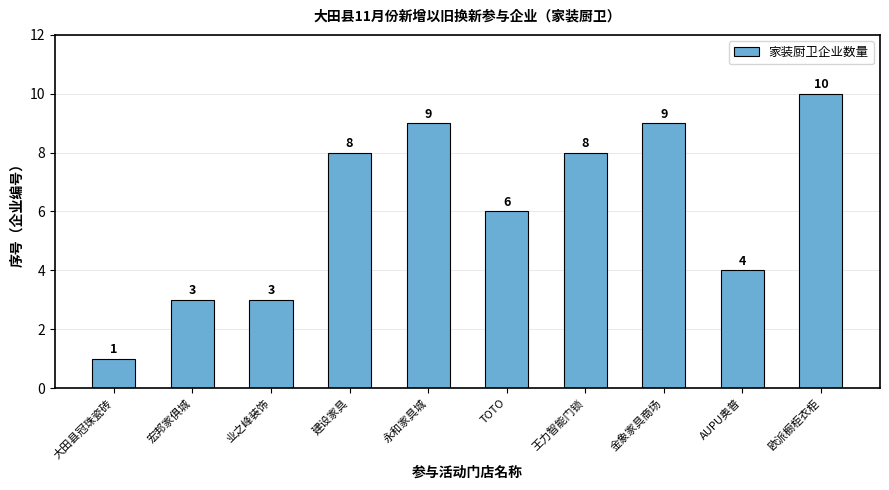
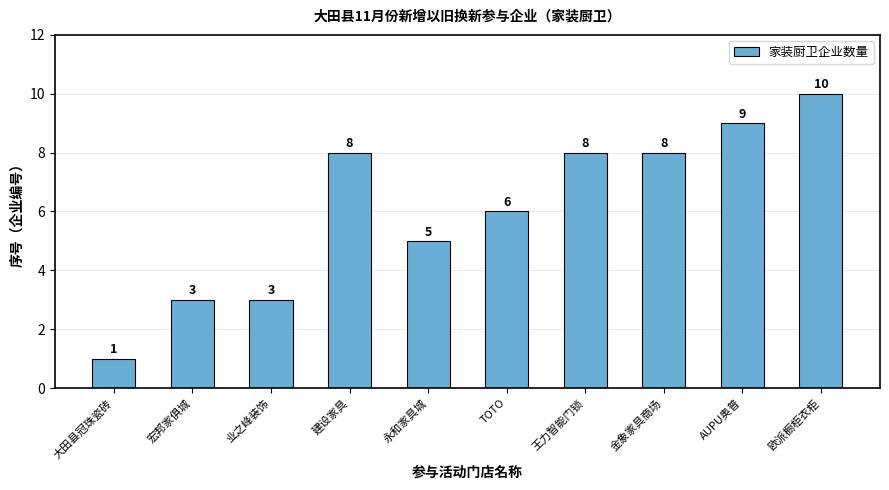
永和家具城: 9 -> 5
金象家具商场: 9 -> 8
AUPU奥普: 4 -> 9
